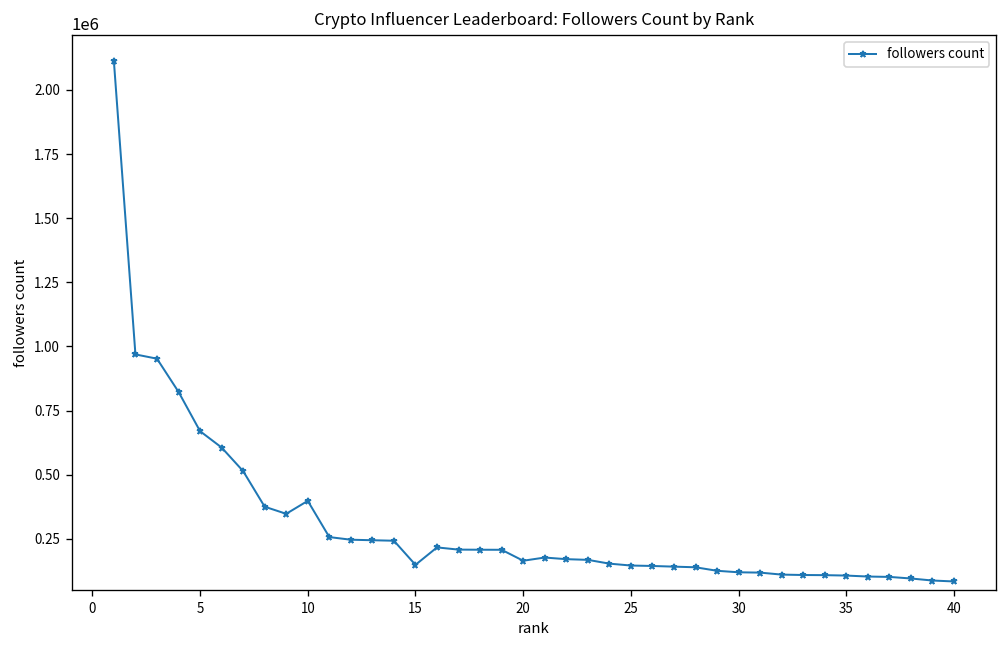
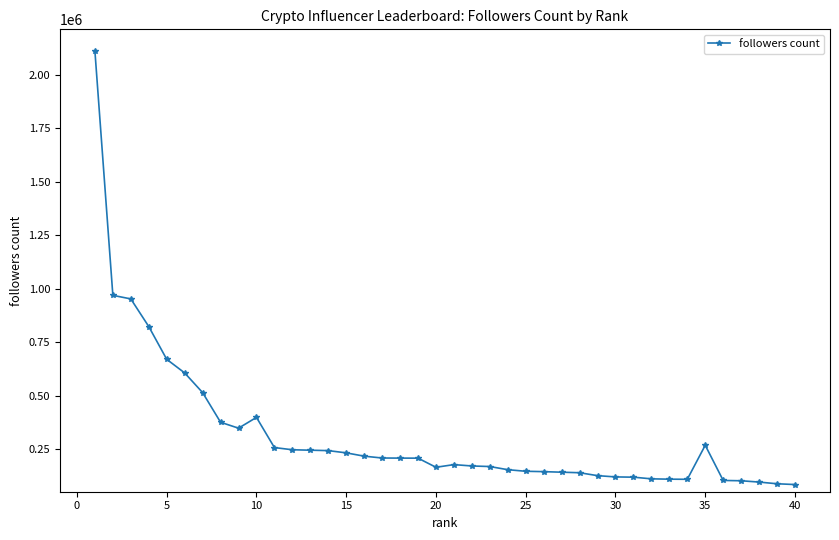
15: 150000 -> 230000
35: 110000 -> 270000
